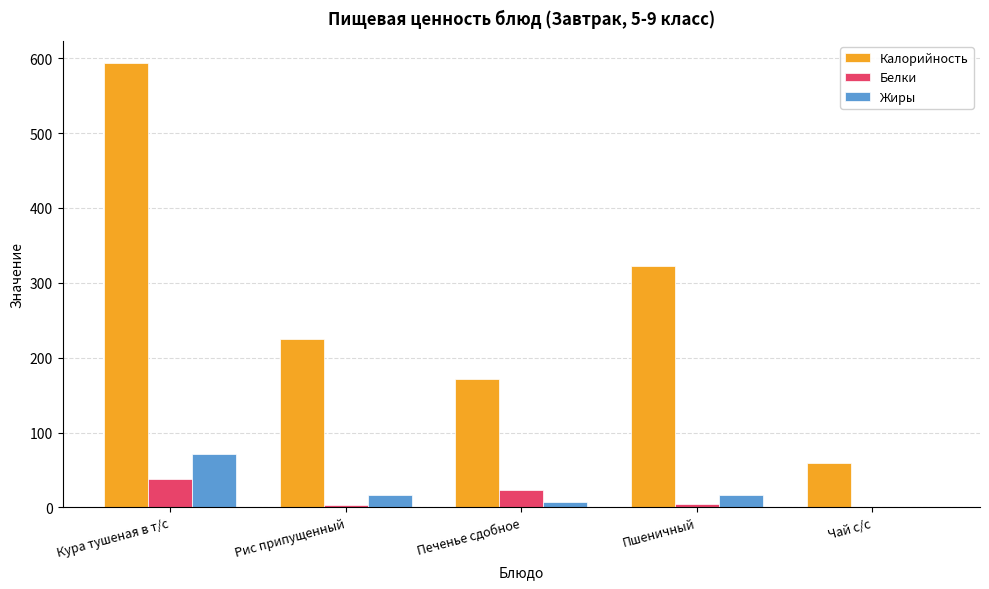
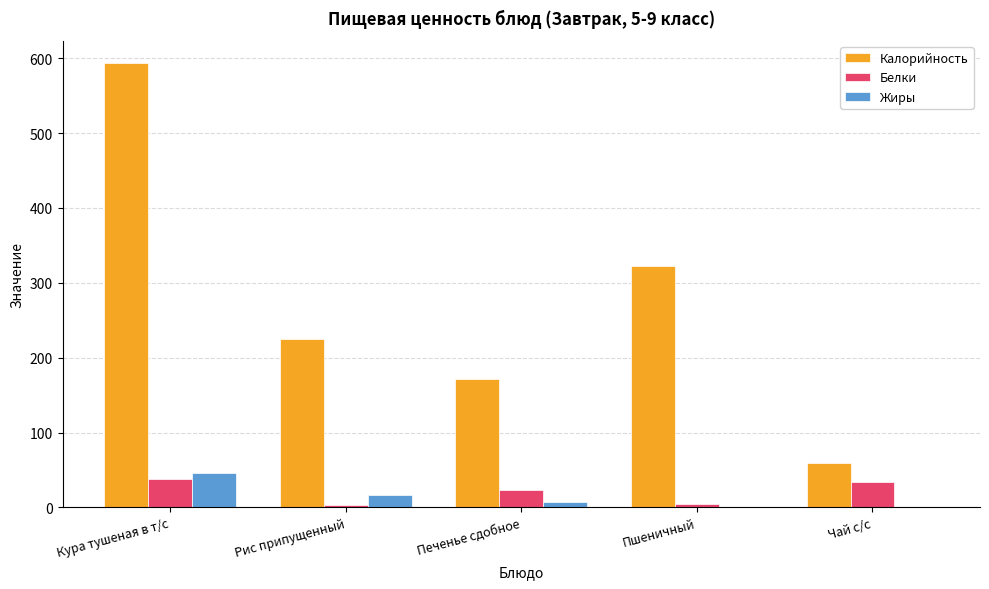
Жиры, Кура тушеная в т/с: 70 -> 50
Жиры, Пшеничный: 20 -> 0
Белки, Чай с/с: 0 -> 30
